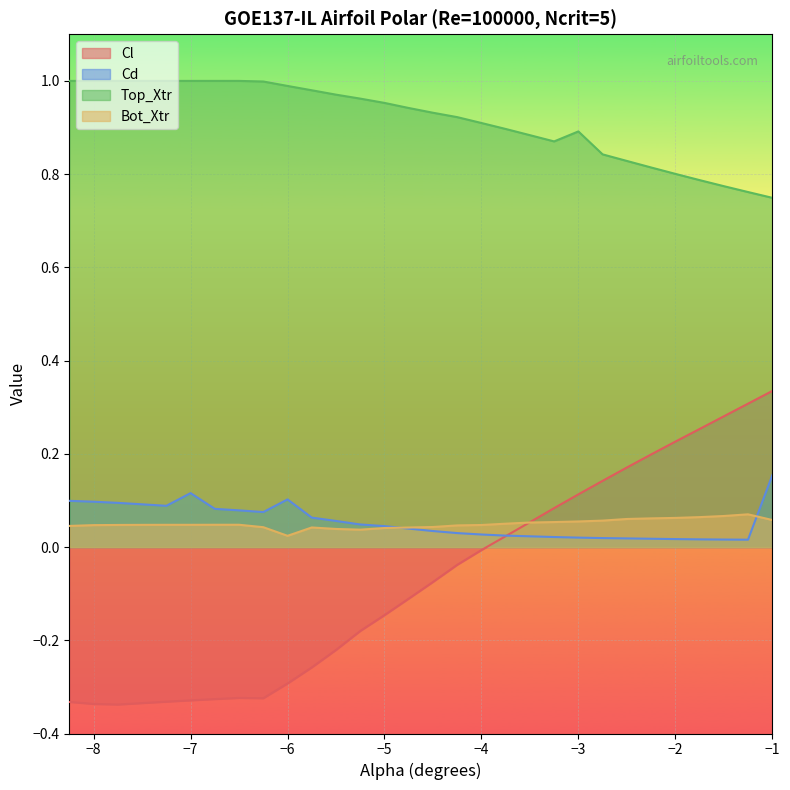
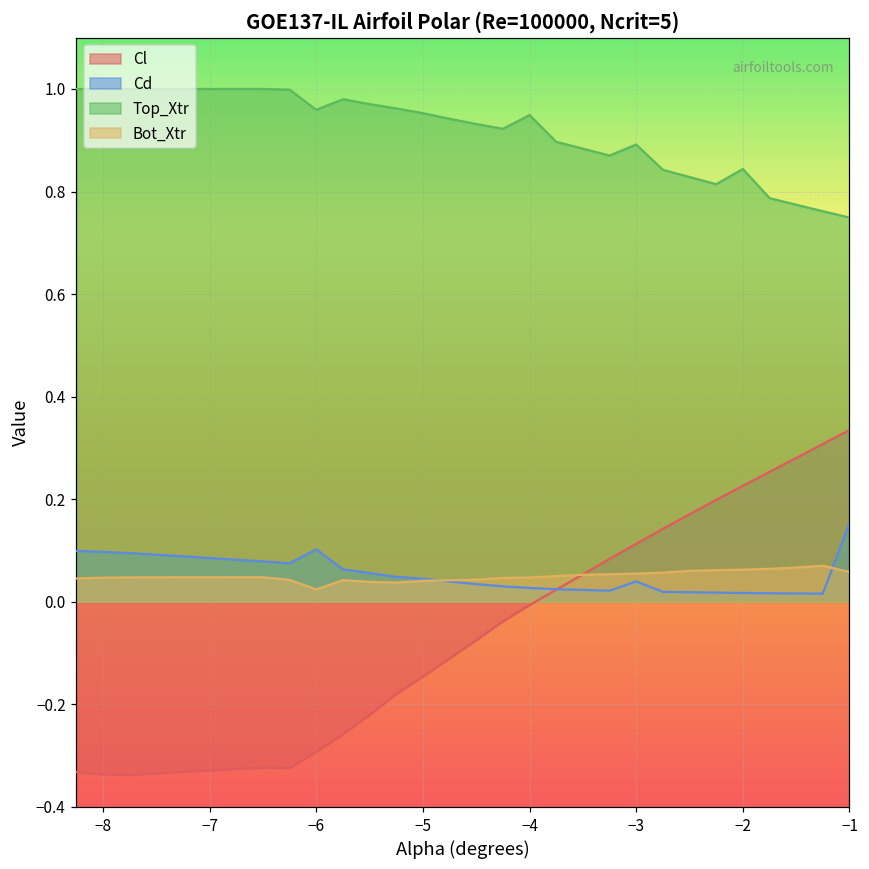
Cd, −7: 0.12 -> 0.09
Top_Xtr, −6: 0.99 -> 0.96
Top_Xtr, −4: 0.91 -> 0.95
Cd, −3: 0.02 -> 0.04
Top_Xtr, −2: 0.80 -> 0.84
